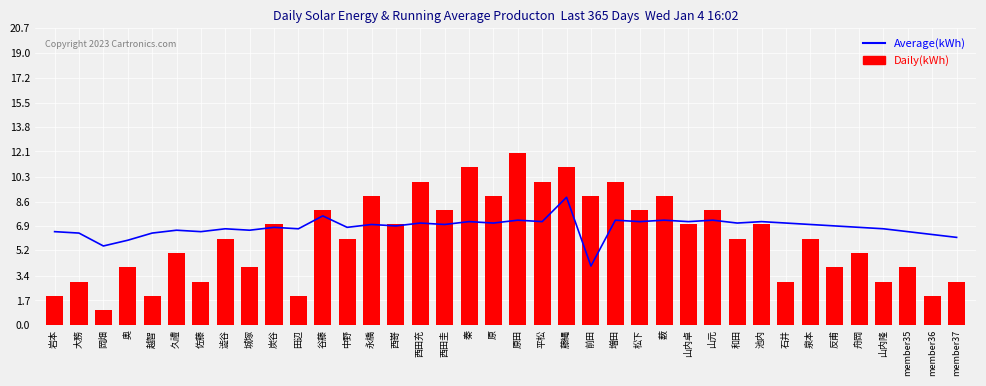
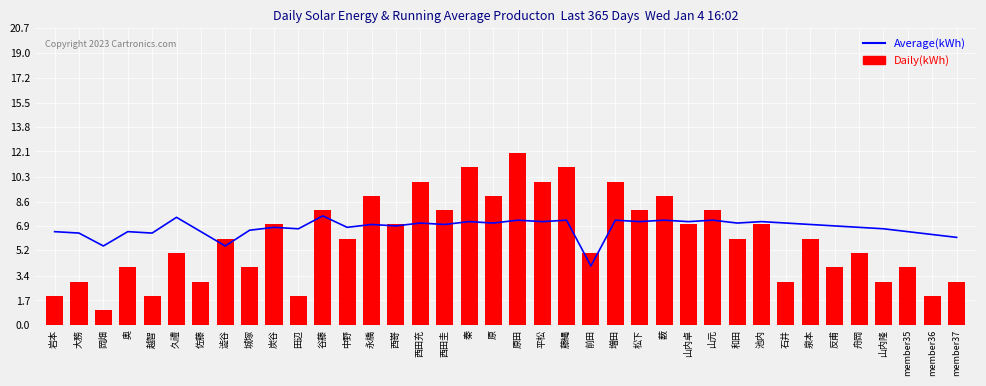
Average(kWh), 奥: 5.9 -> 6.5
Average(kWh), 久禮: 6.6 -> 7.5
Average(kWh), 澁谷: 6.7 -> 5.5
Average(kWh), 藤縄: 8.9 -> 7.3
Daily(kWh), 前田: 9 -> 5
